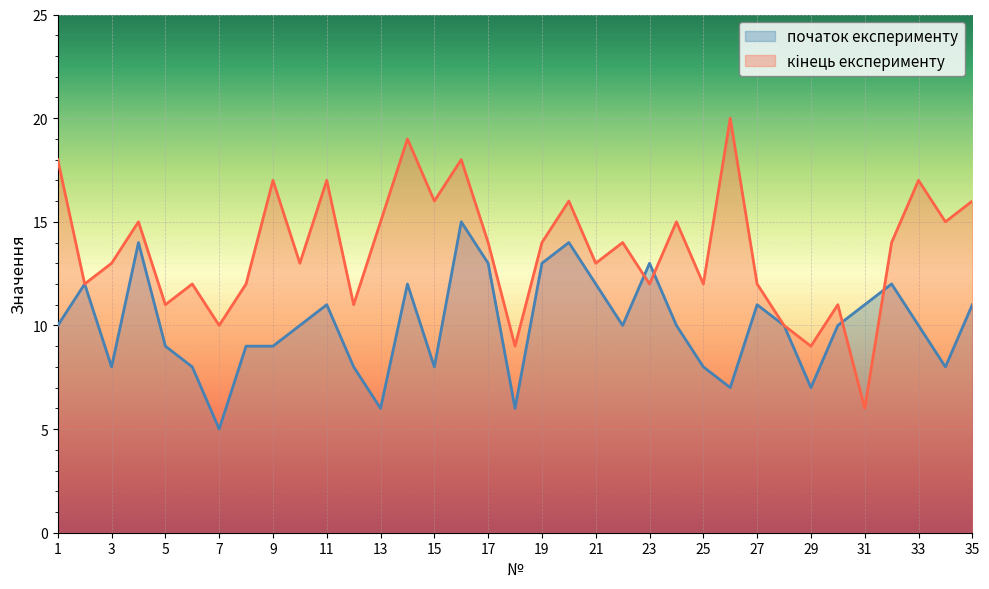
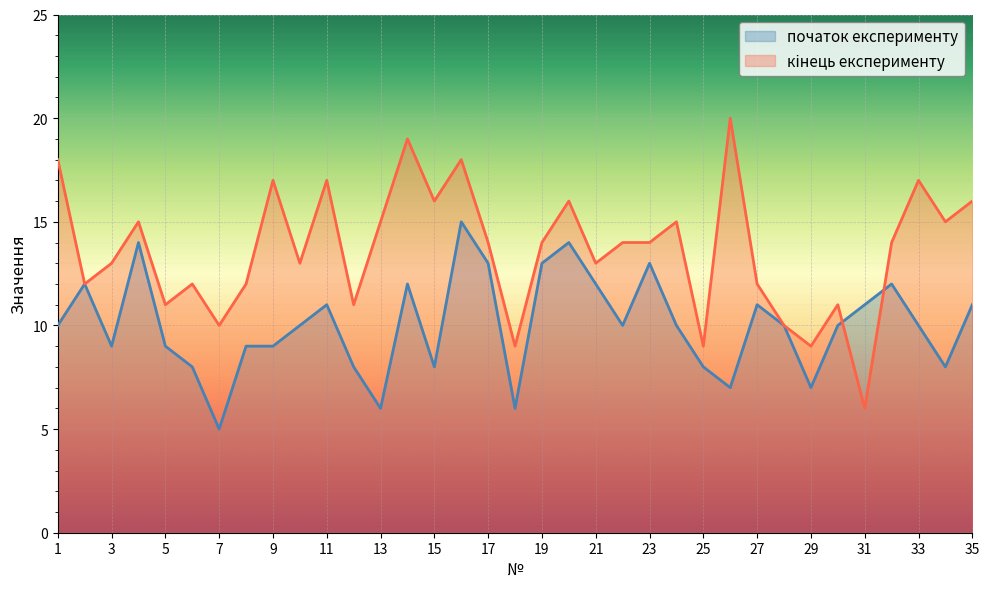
початок експерименту, 3: 8 -> 9
кінець експерименту, 23: 12 -> 14
кінець експерименту, 25: 12 -> 9
